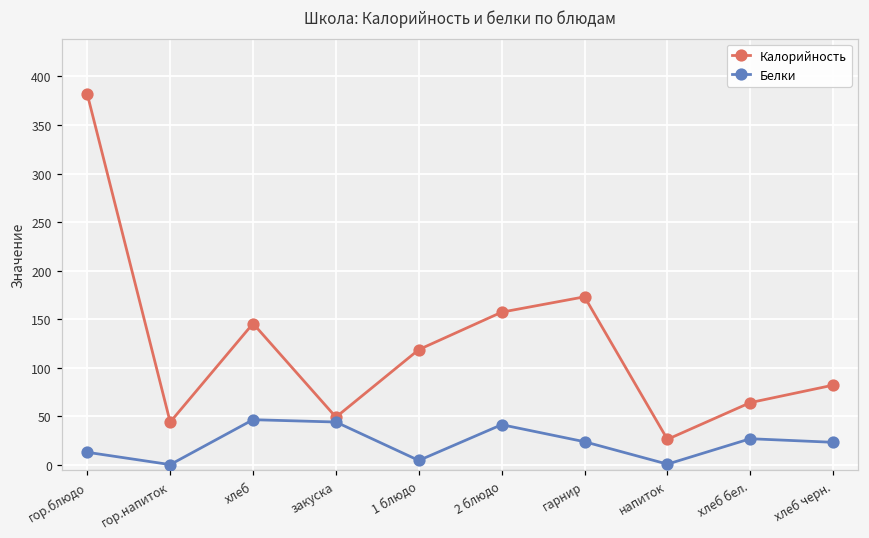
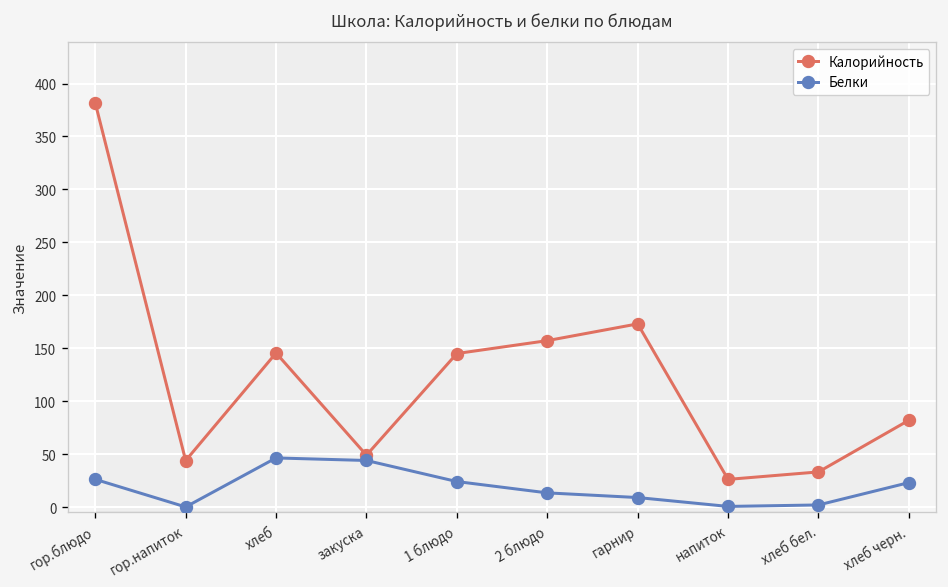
Белки, гор.блюдо: 10 -> 30
Калорийность, 1 блюдо: 120 -> 150
Белки, 1 блюдо: 0 -> 20
Белки, 2 блюдо: 40 -> 10
Белки, гарнир: 20 -> 10
Калорийность, хлеб бел.: 60 -> 30
Белки, хлеб бел.: 30 -> 0
